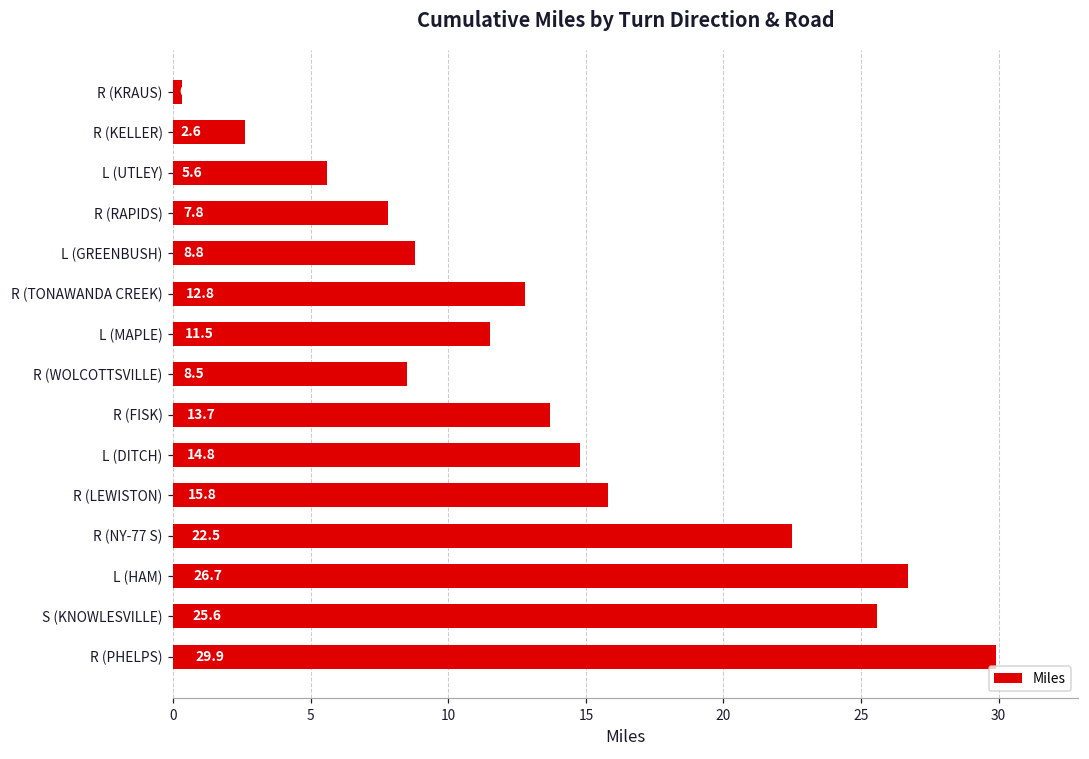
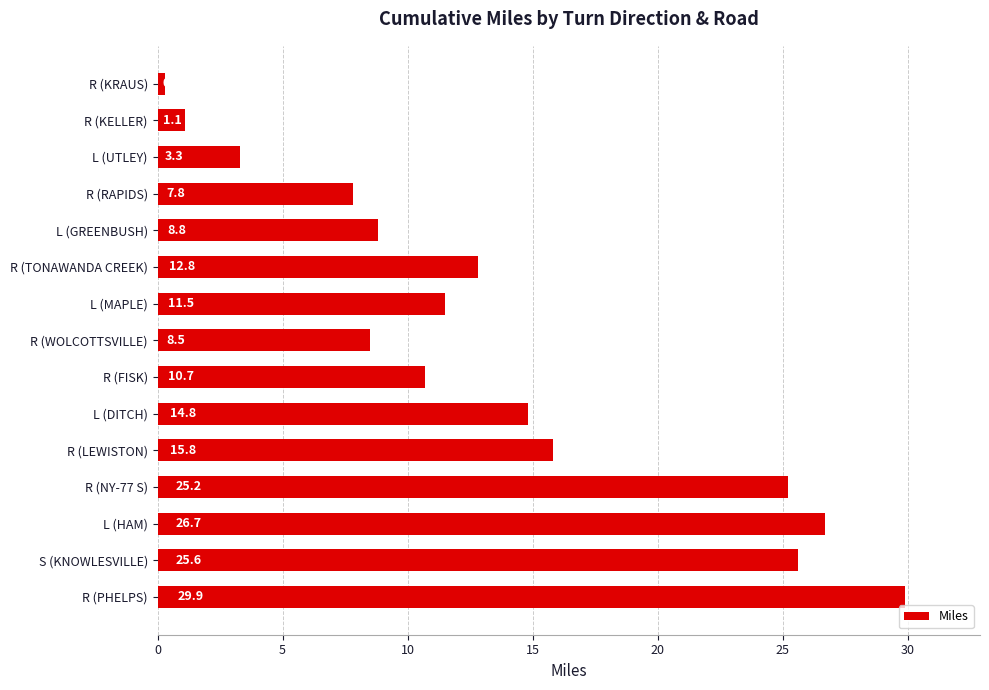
R (KELLER): 2.6 -> 1.1
L (UTLEY): 5.6 -> 3.3
R (FISK): 13.7 -> 10.7
R (NY-77 S): 22.5 -> 25.2
